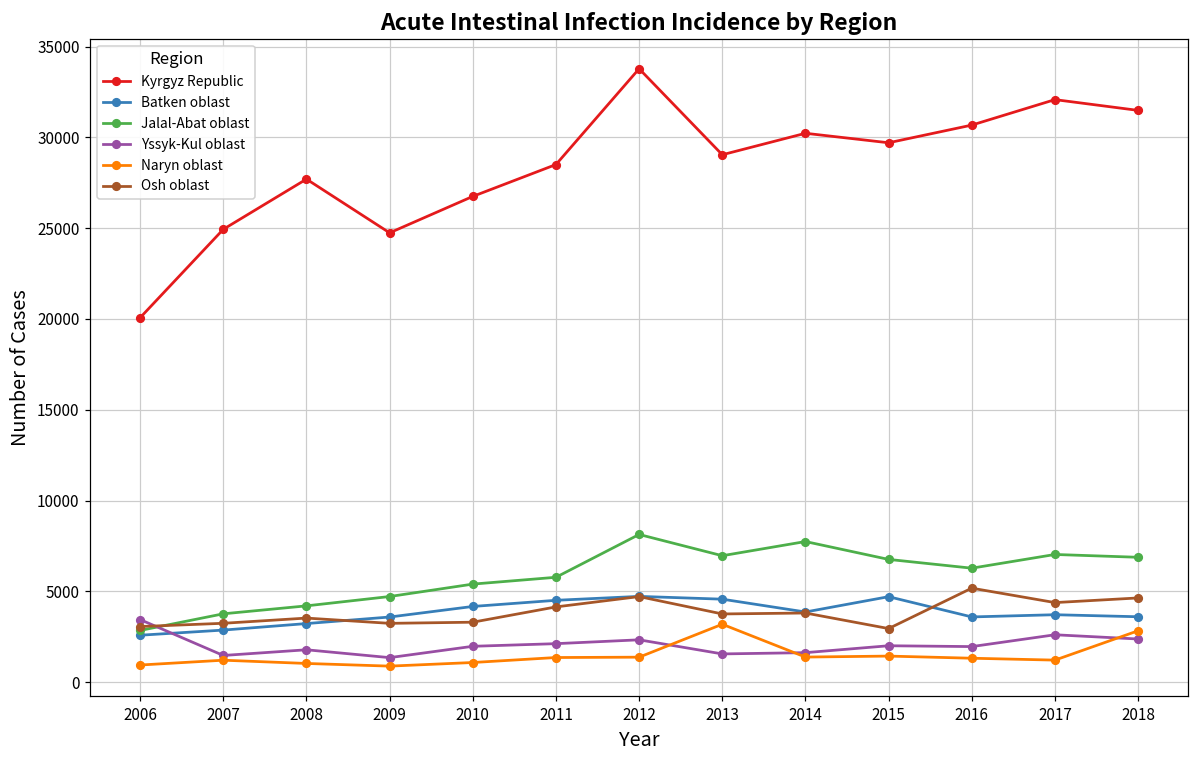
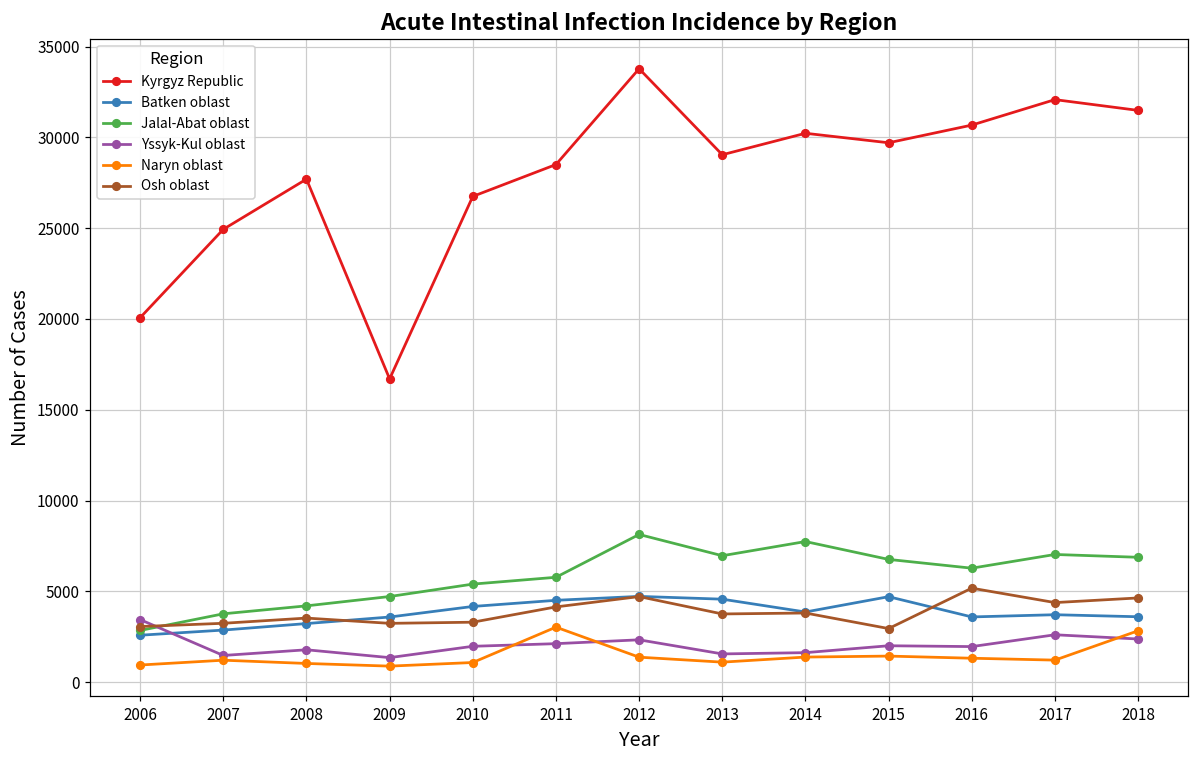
Kyrgyz Republic, 2009: 24700 -> 16700
Naryn oblast, 2011: 1400 -> 3000
Naryn oblast, 2013: 3200 -> 1100
